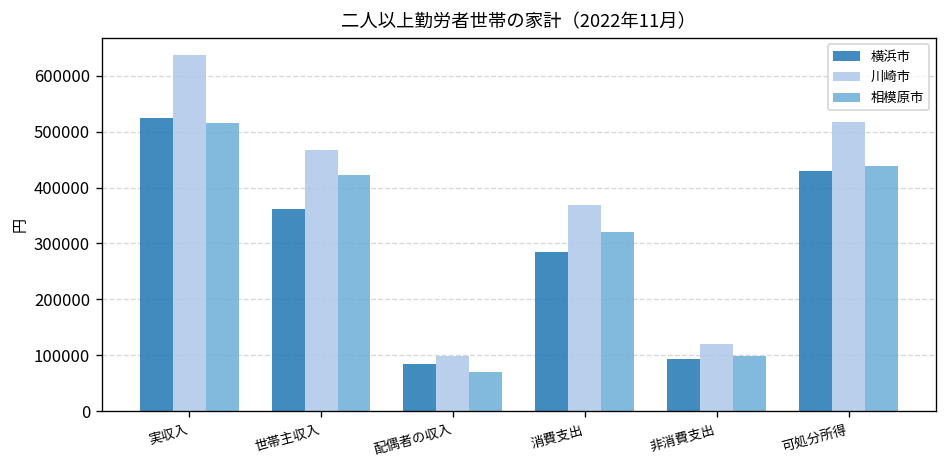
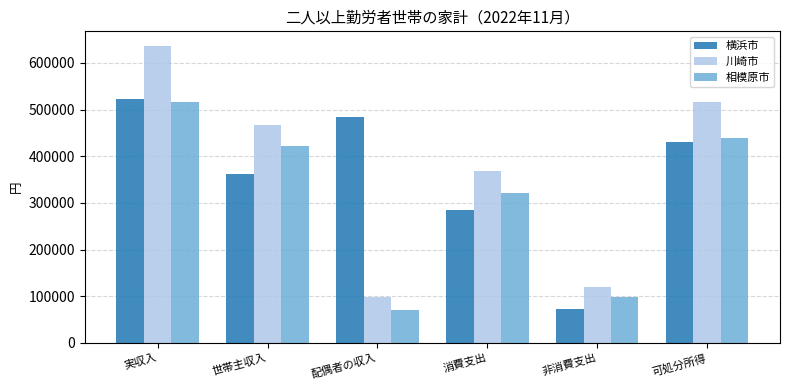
横浜市, 配偶者の収入: 90000 -> 480000
横浜市, 非消費支出: 90000 -> 70000
